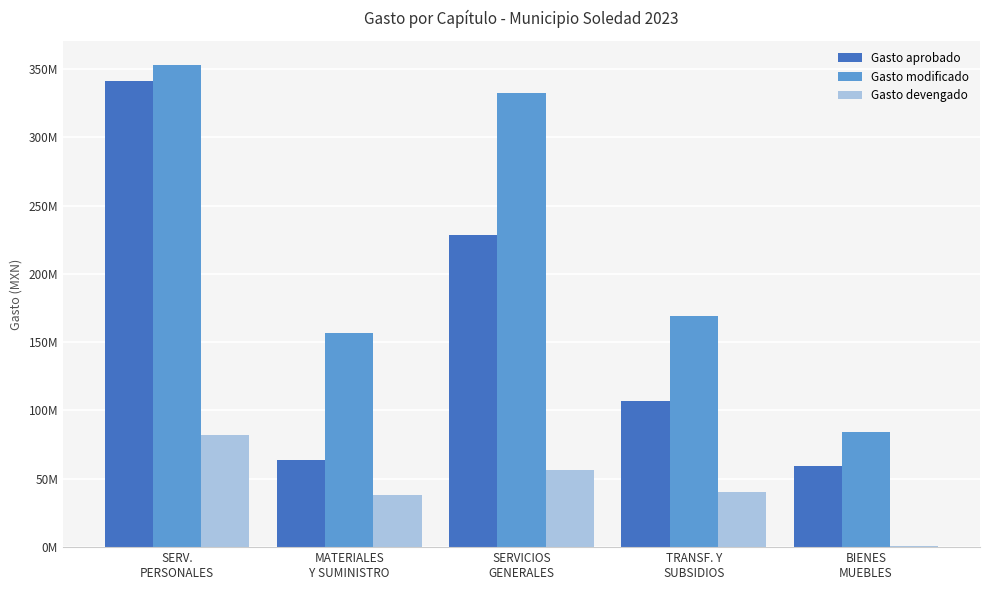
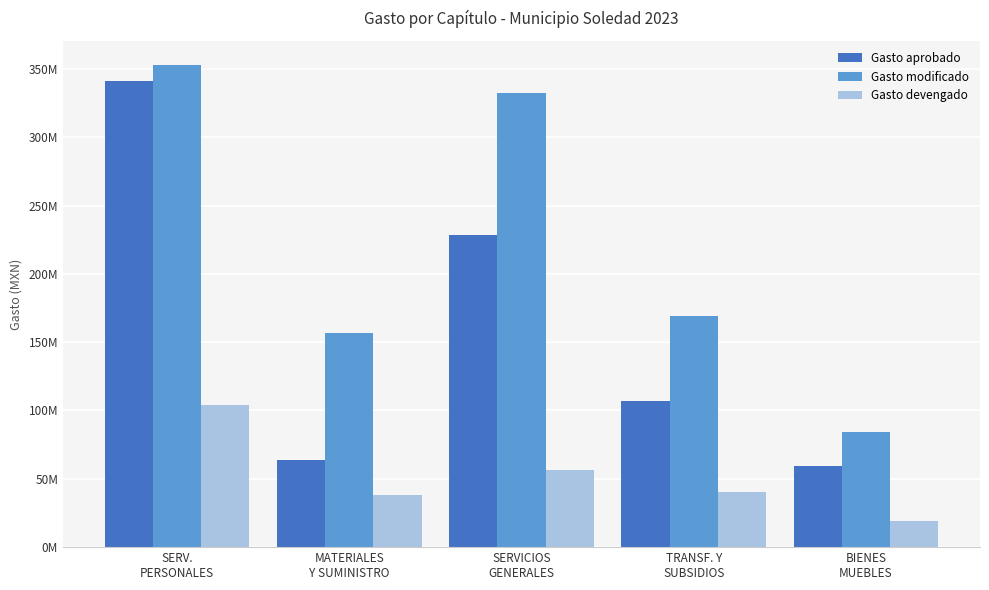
Gasto devengado, SERV. PERSONALES: 82000000 -> 104000000
Gasto devengado, BIENES MUEBLES: 1000000 -> 19000000
